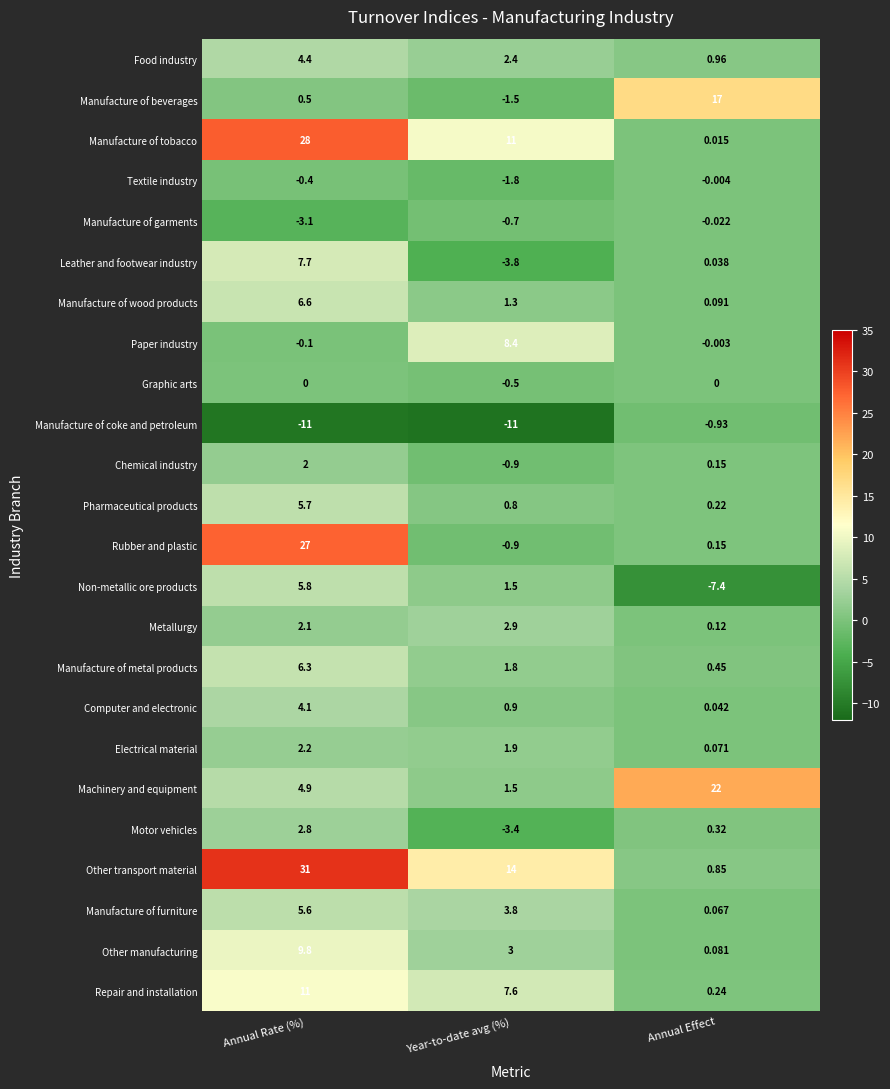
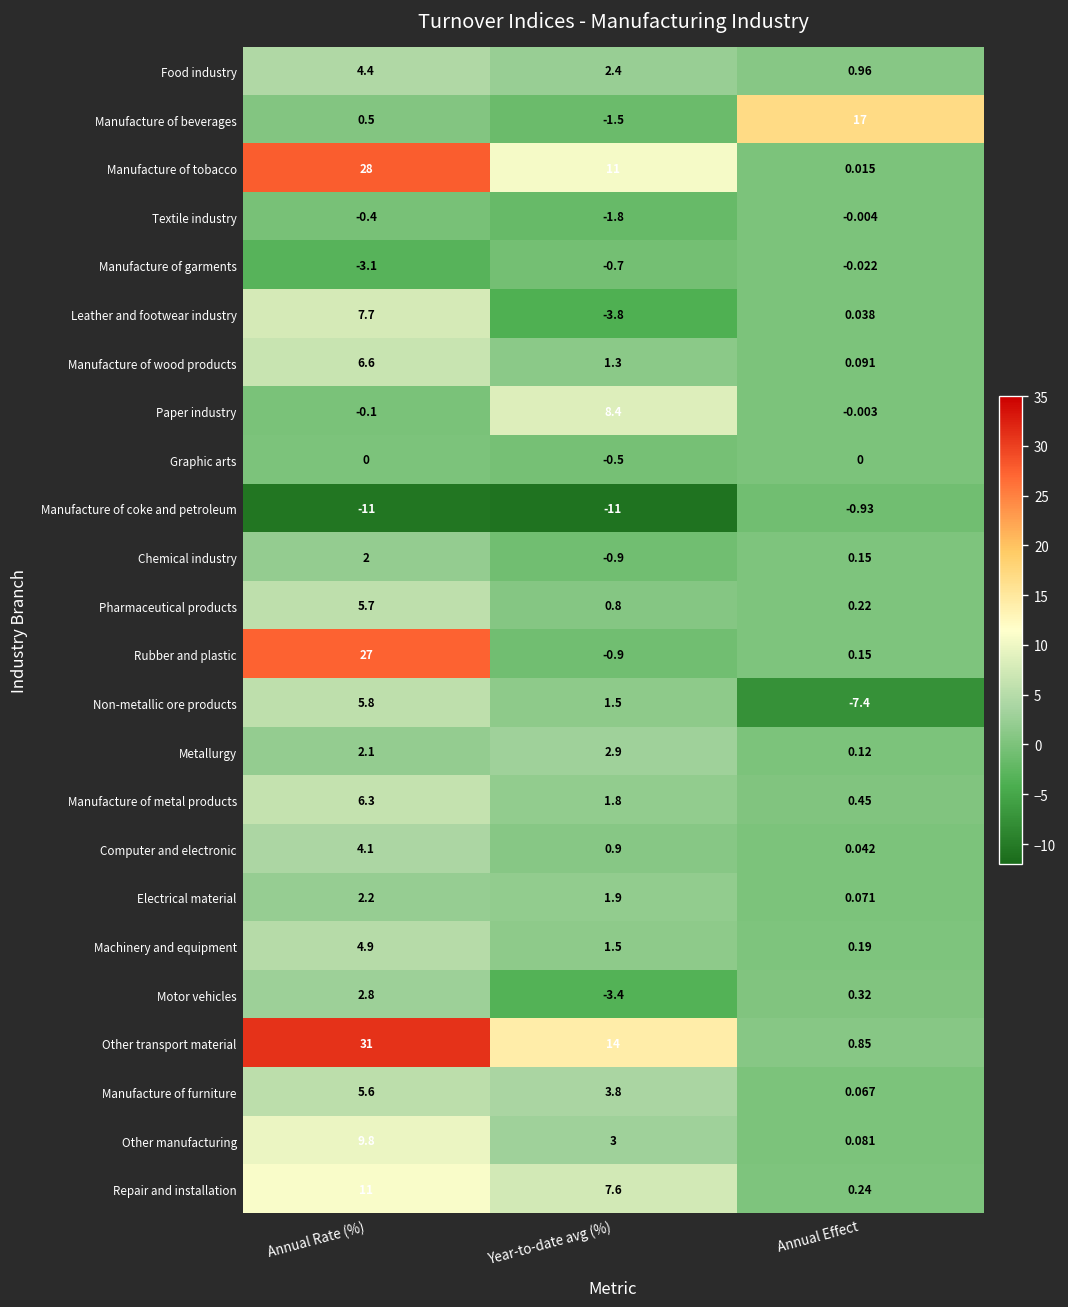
Machinery and equipment, Annual Effect: 22 -> 0.19
